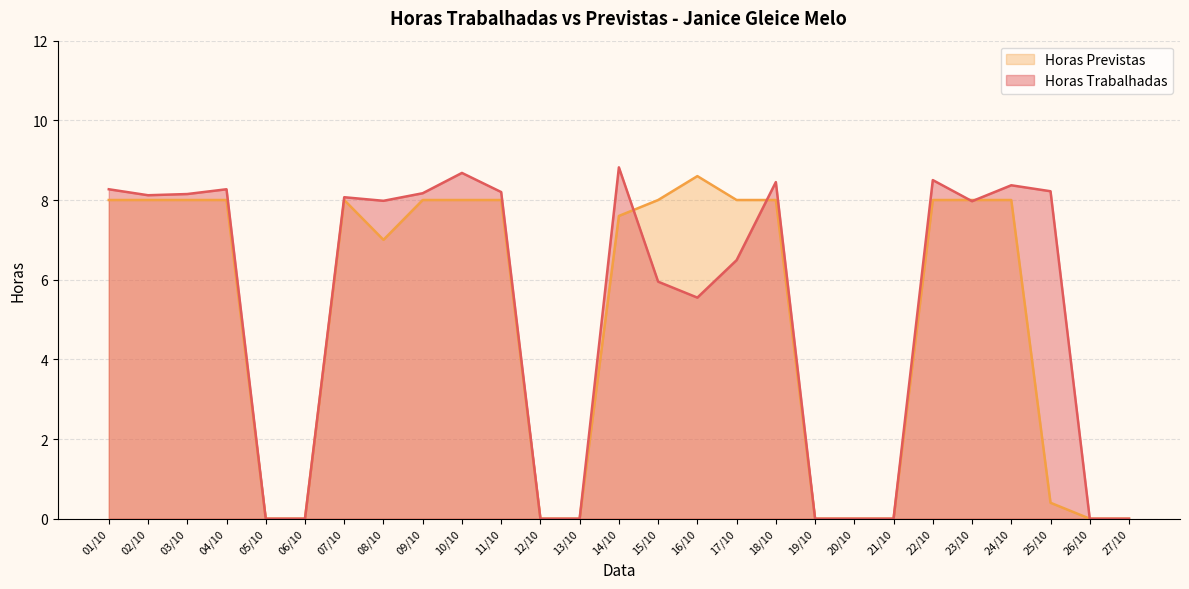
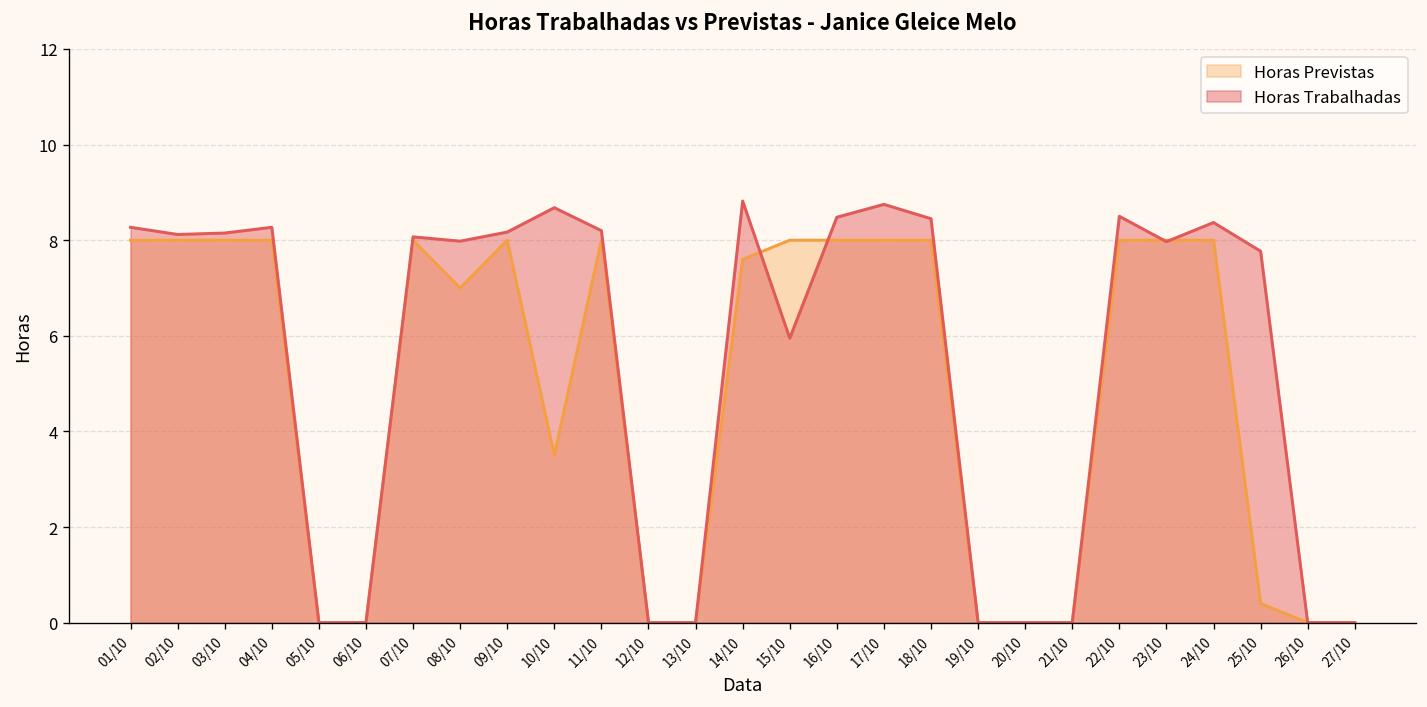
Horas Previstas, 10/10: 8.0 -> 3.5
Horas Previstas, 16/10: 8.6 -> 8.0
Horas Trabalhadas, 16/10: 5.6 -> 8.5
Horas Trabalhadas, 17/10: 6.5 -> 8.8
Horas Trabalhadas, 25/10: 8.2 -> 7.8
